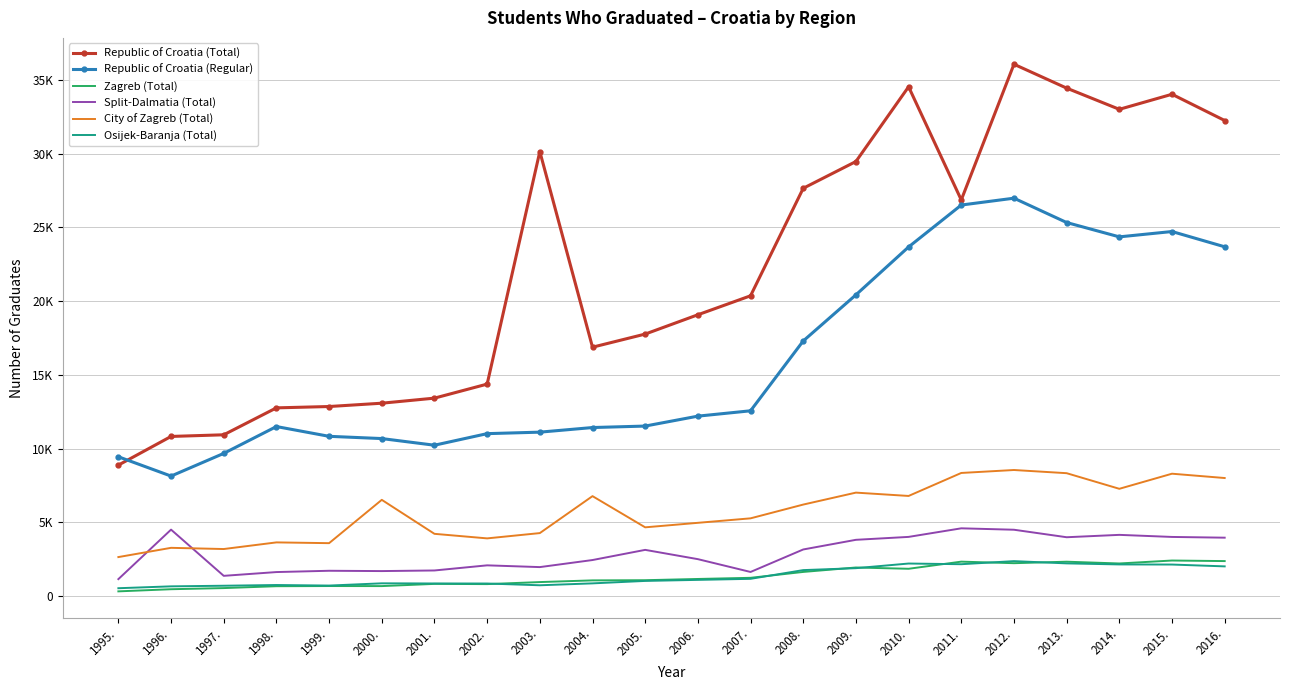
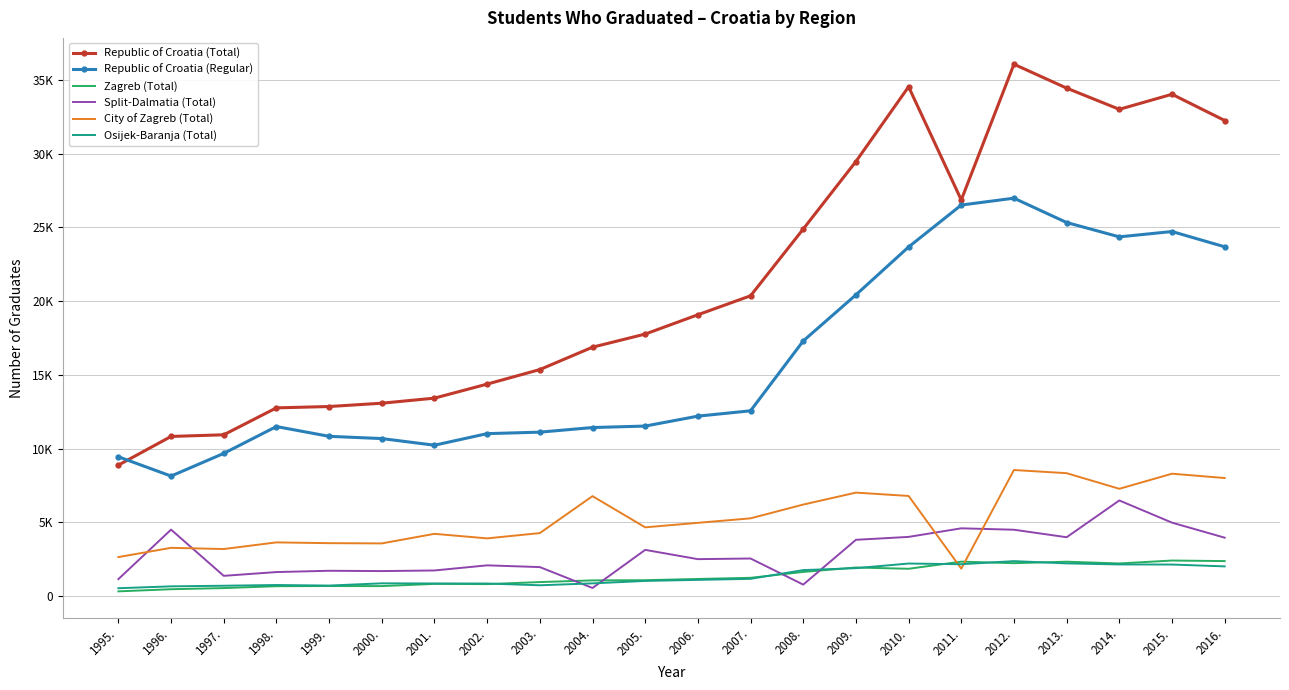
City of Zagreb (Total), 2000.: 6500 -> 3600
Republic of Croatia (Total), 2003.: 30200 -> 15400
Split-Dalmatia (Total), 2004.: 2400 -> 500
Split-Dalmatia (Total), 2007.: 1600 -> 2500
Republic of Croatia (Total), 2008.: 27700 -> 24900
Split-Dalmatia (Total), 2008.: 3200 -> 800
City of Zagreb (Total), 2011.: 8300 -> 1900
Split-Dalmatia (Total), 2014.: 4100 -> 6500
Split-Dalmatia (Total), 2015.: 4000 -> 5000
